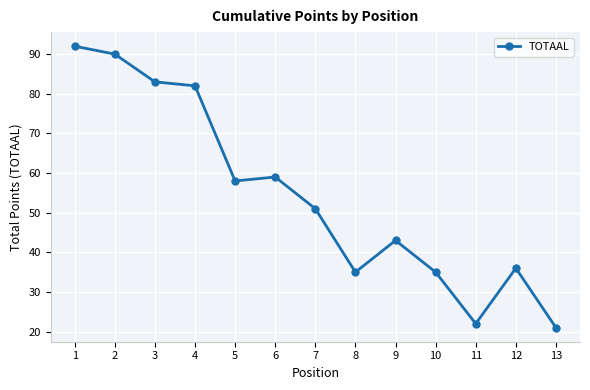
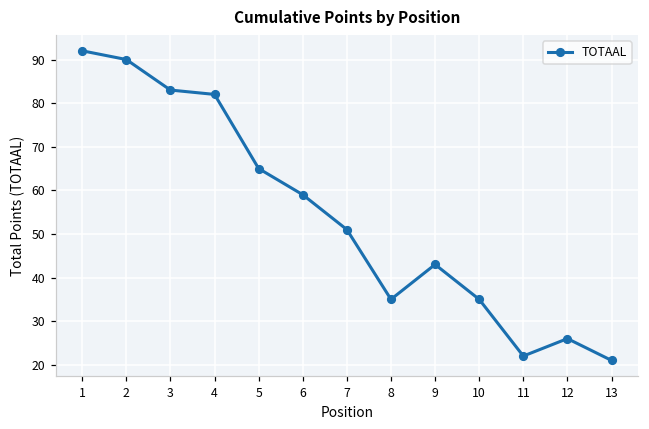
5: 58 -> 65
12: 36 -> 26
